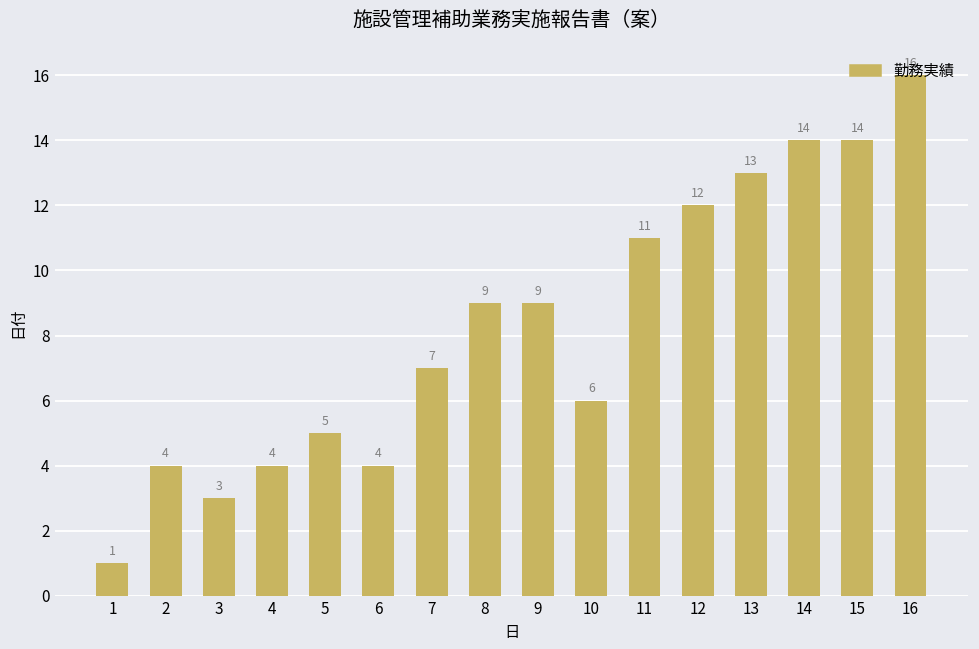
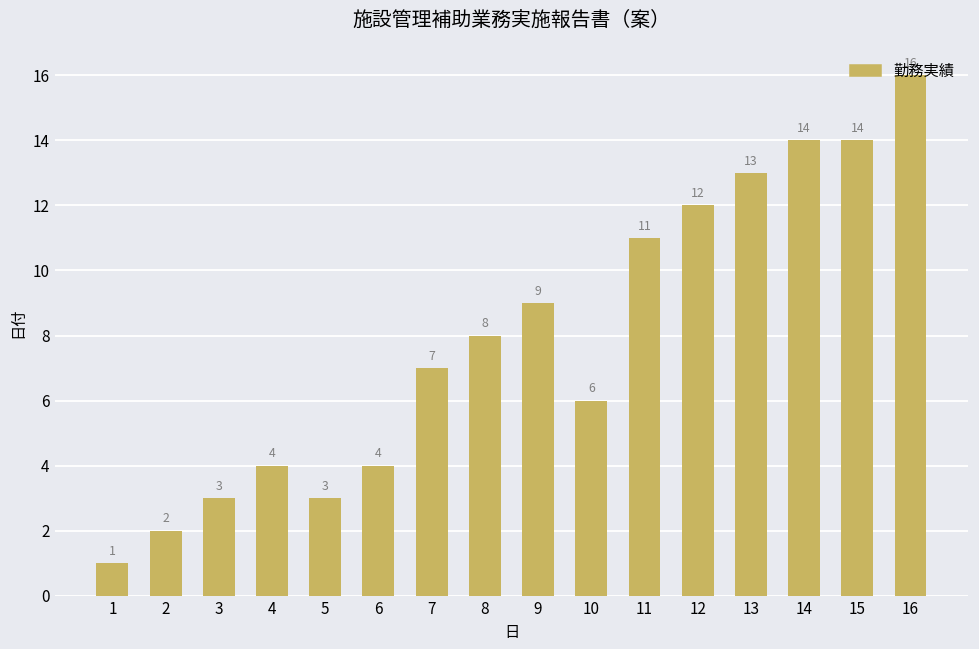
2: 4 -> 2
5: 5 -> 3
8: 9 -> 8
